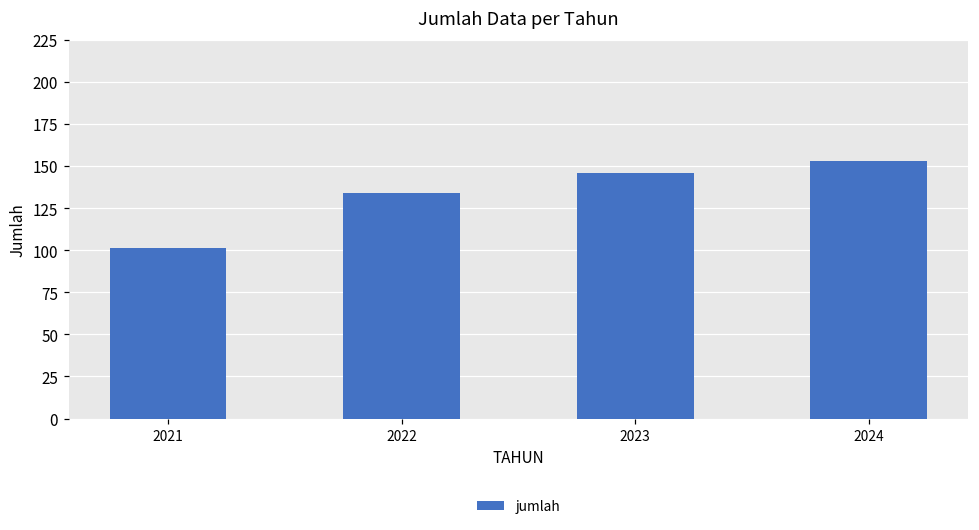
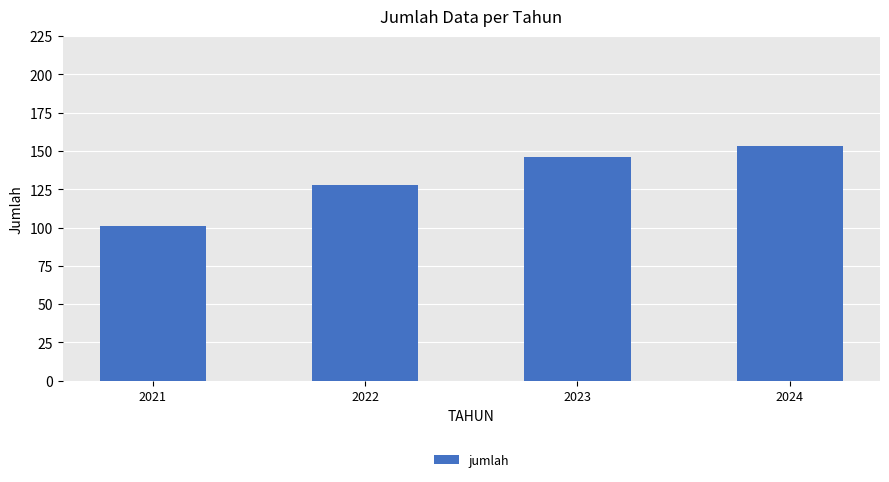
2022: 134 -> 128
